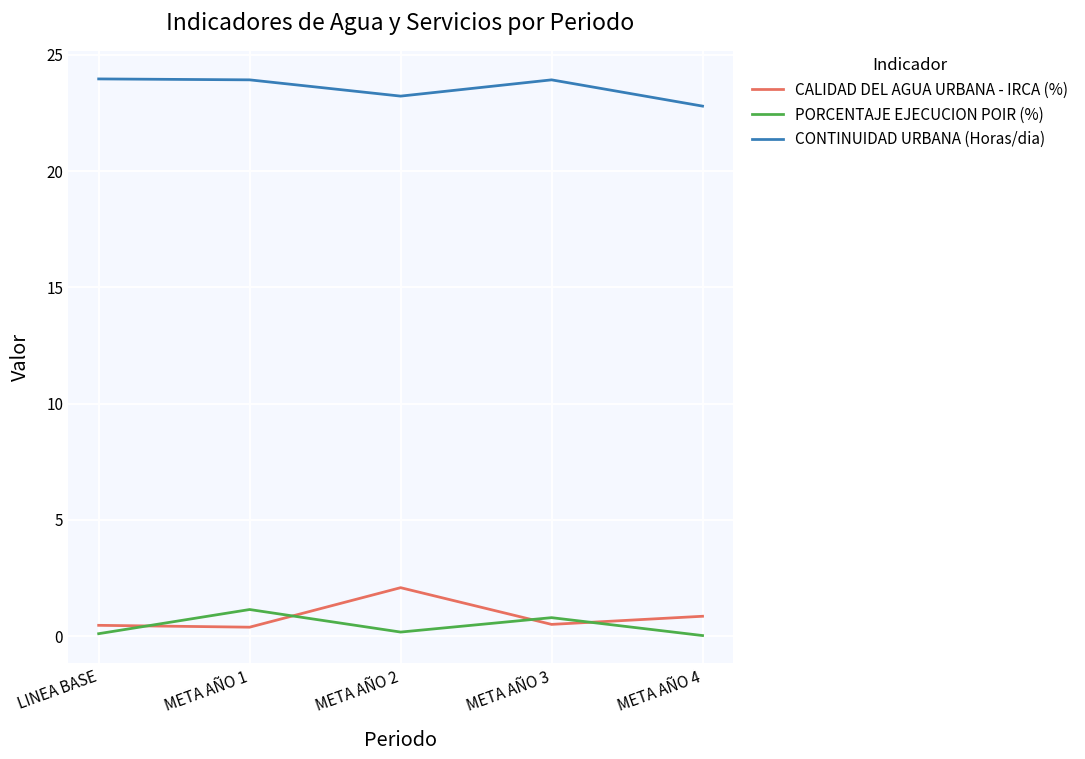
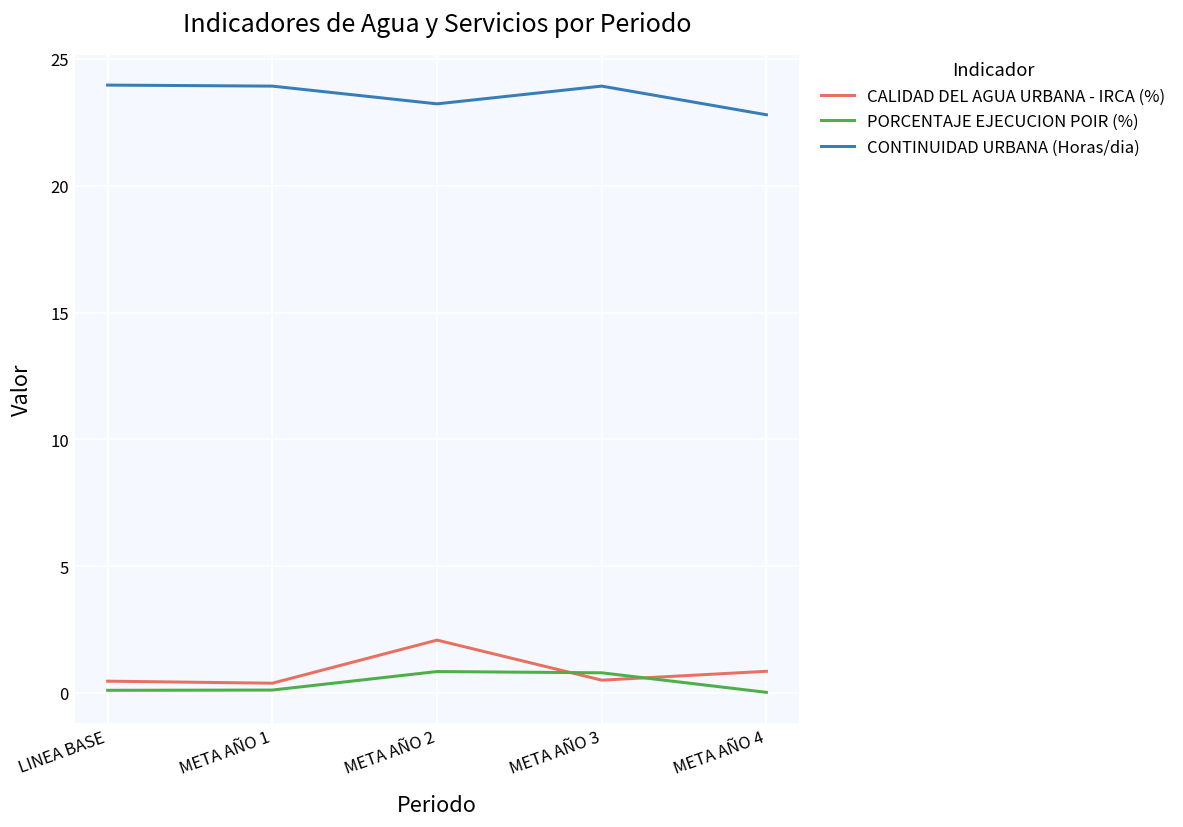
PORCENTAJE EJECUCION POIR (%), META AÑO 1: 1.1 -> 0.1
PORCENTAJE EJECUCION POIR (%), META AÑO 2: 0.2 -> 0.8
